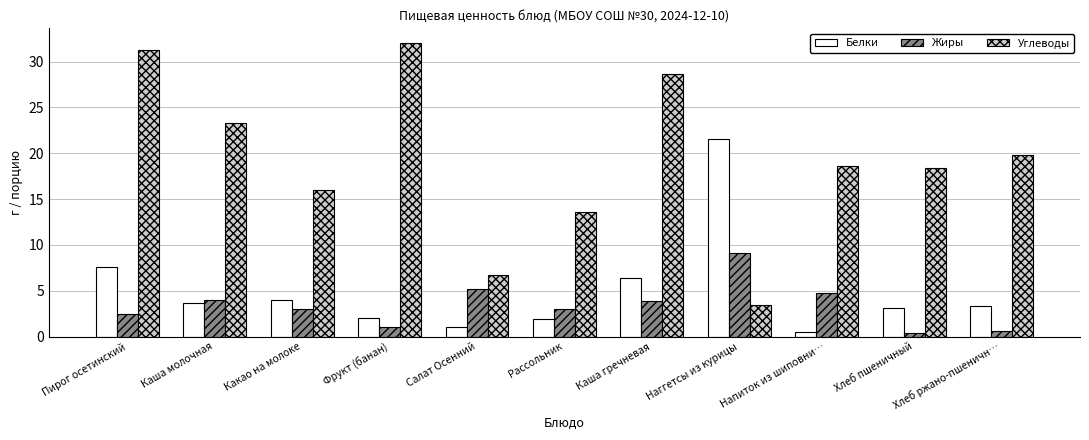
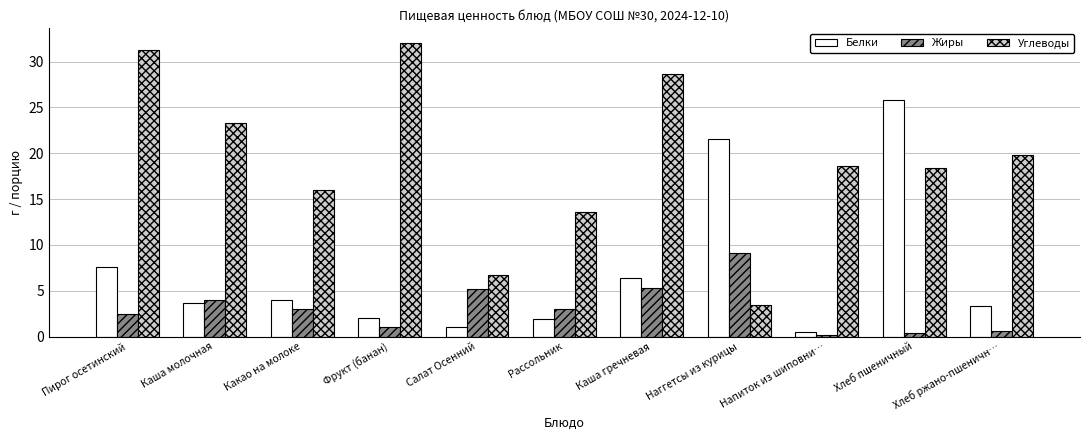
Жиры, Каша гречневая: 4 -> 5
Жиры, Напиток из шиповни…: 5 -> 0
Белки, Хлеб пшеничный: 3 -> 26
